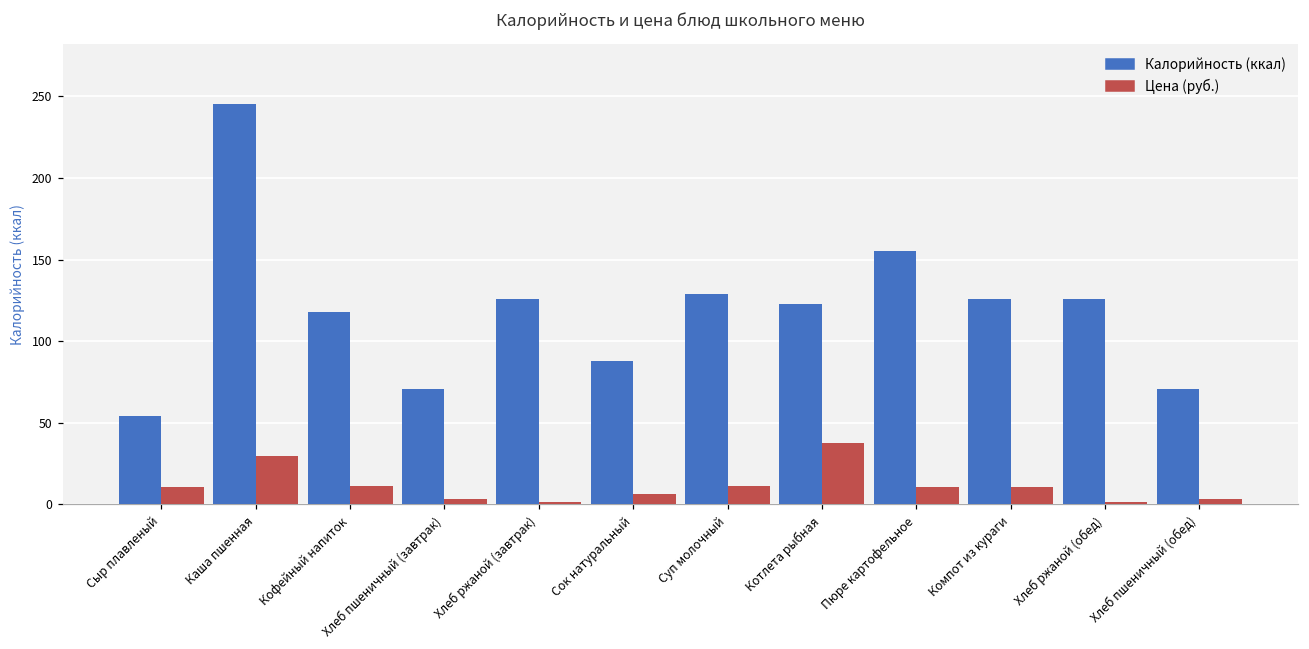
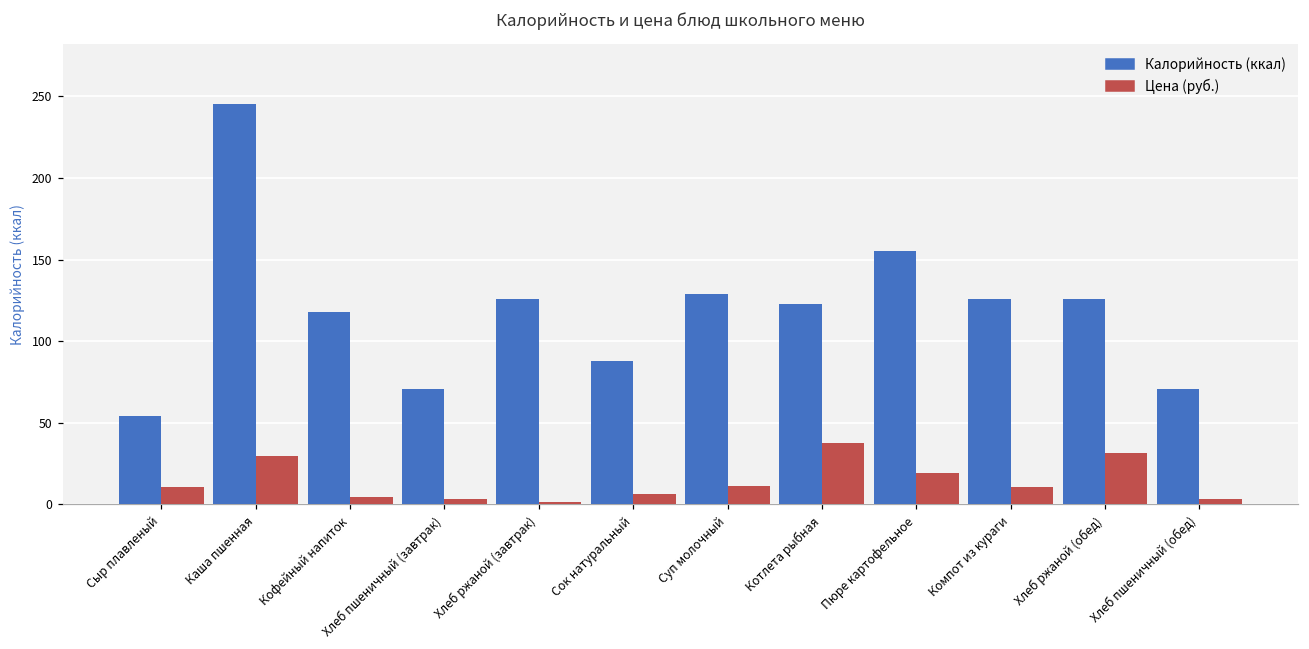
Цена (руб.), Кофейный напиток: 11 -> 5
Цена (руб.), Пюре картофельное: 11 -> 19
Цена (руб.), Хлеб ржаной (обед): 2 -> 31
